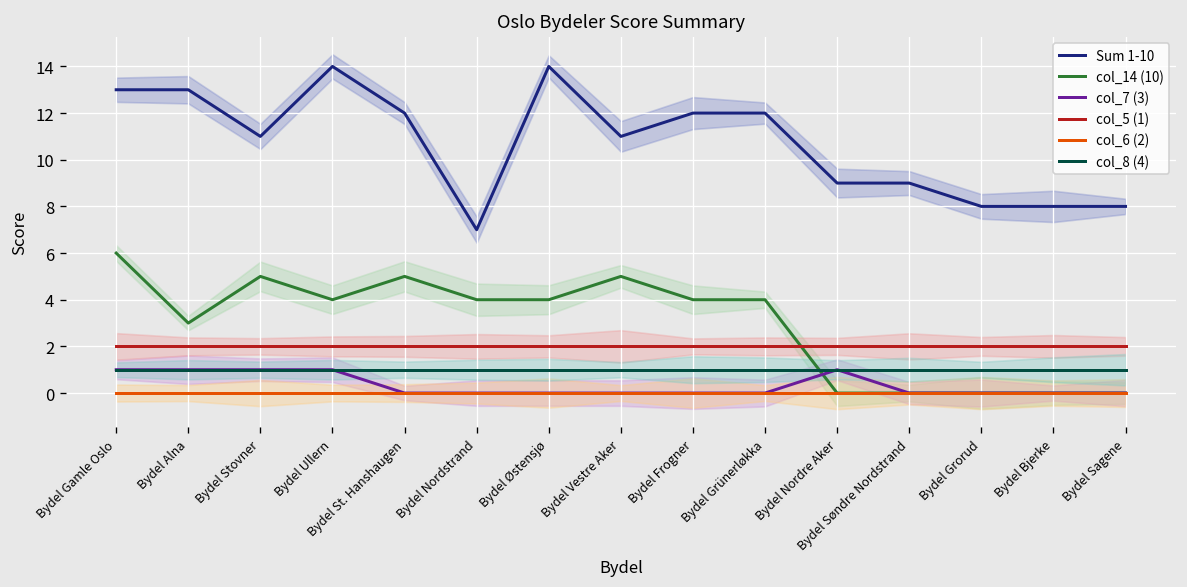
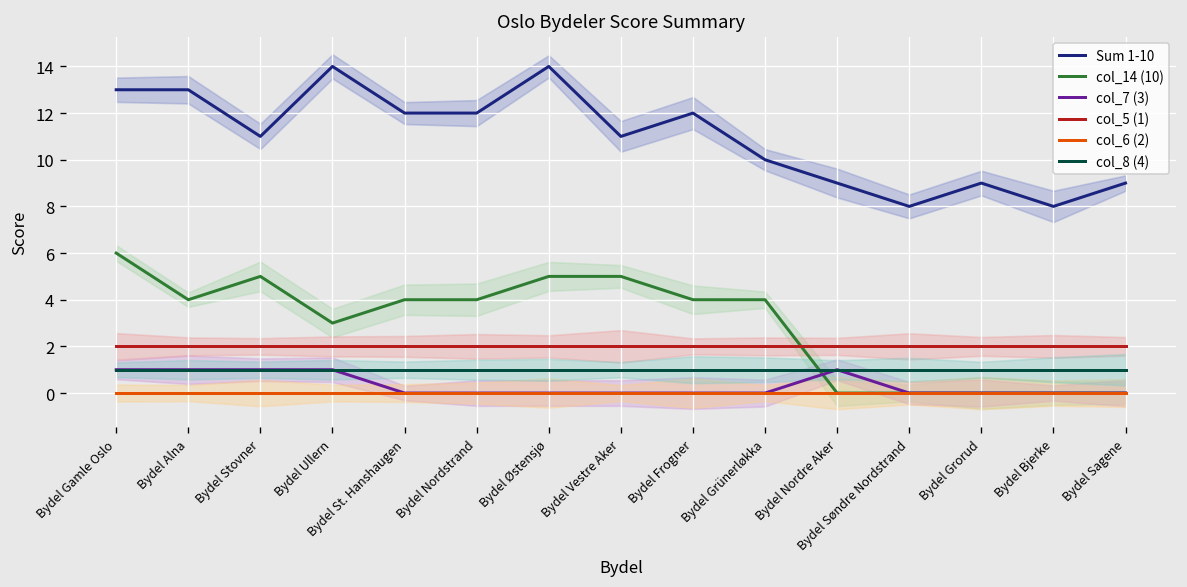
col_14 (10), Bydel Alna: 3 -> 4
col_14 (10), Bydel Ullern: 4 -> 3
col_14 (10), Bydel St. Hanshaugen: 5 -> 4
Sum 1-10, Bydel Nordstrand: 7 -> 12
col_14 (10), Bydel Østensjø: 4 -> 5
Sum 1-10, Bydel Grünerløkka: 12 -> 10
Sum 1-10, Bydel Søndre Nordstrand: 9 -> 8
Sum 1-10, Bydel Grorud: 8 -> 9
Sum 1-10, Bydel Sagene: 8 -> 9
